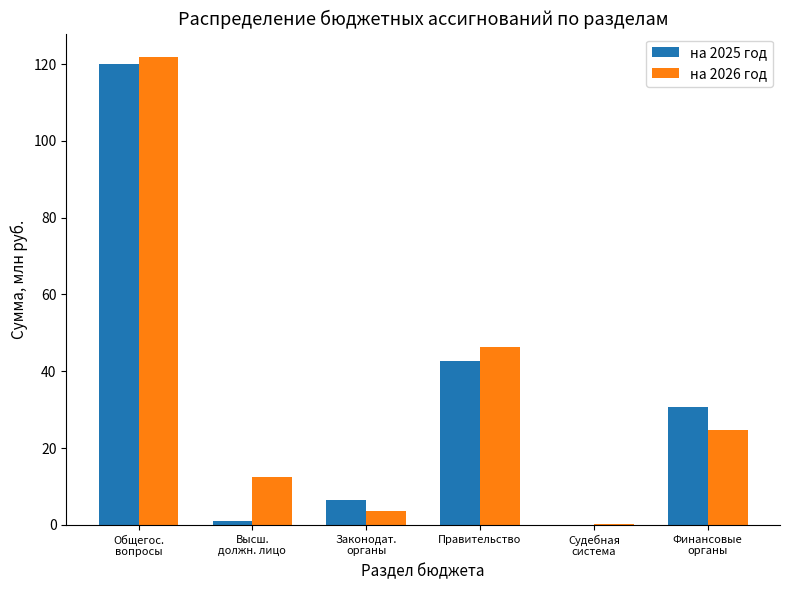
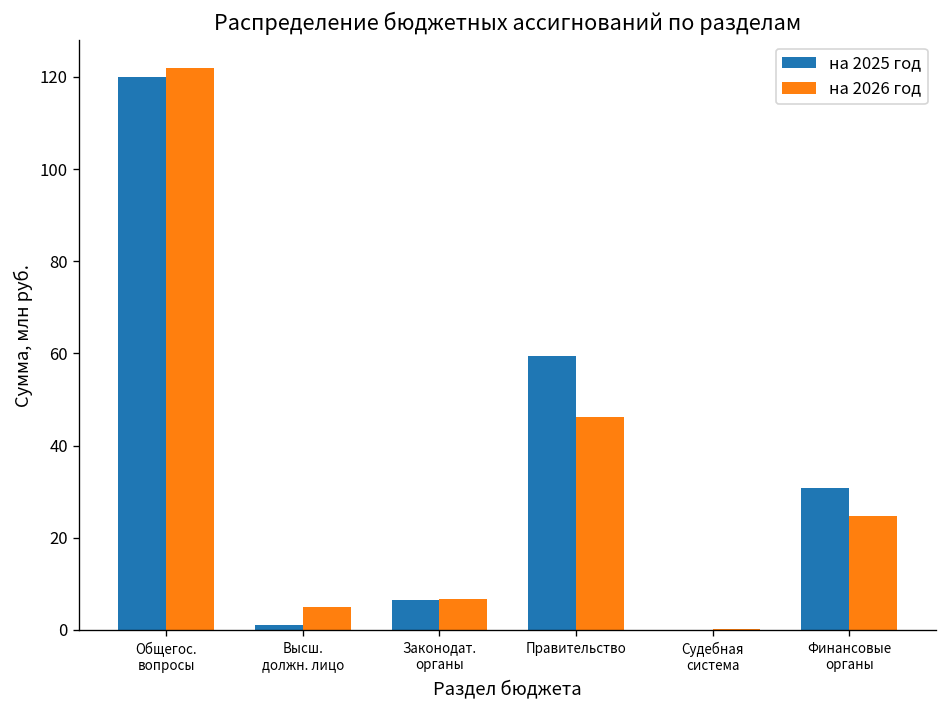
на 2026 год, Высш. должн. лицо: 12 -> 5
на 2026 год, Законодат. органы: 4 -> 7
на 2025 год, Правительство: 43 -> 60
